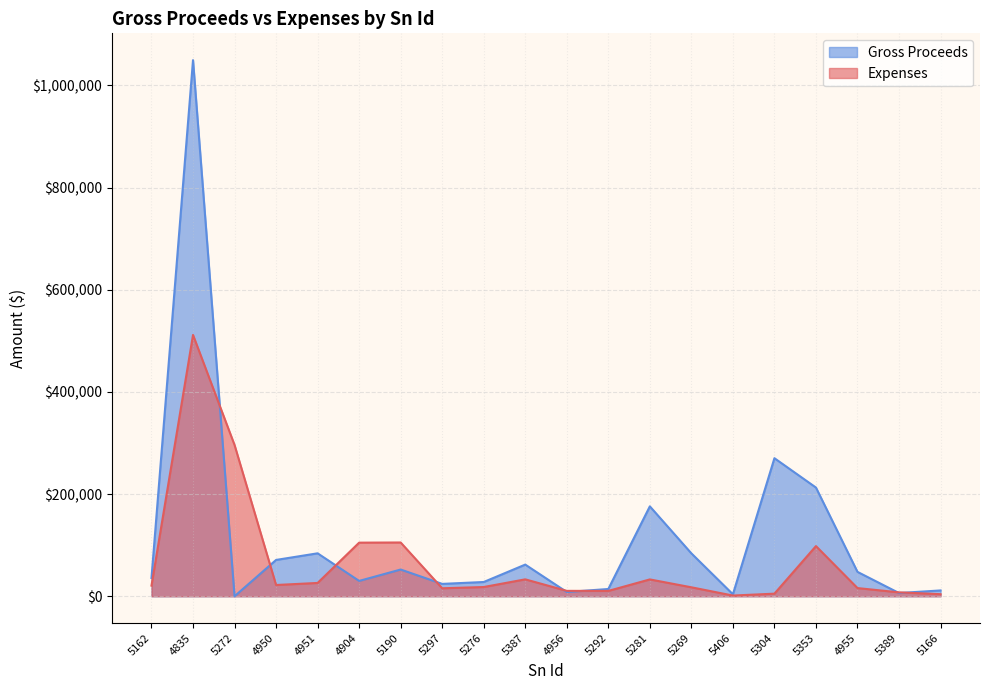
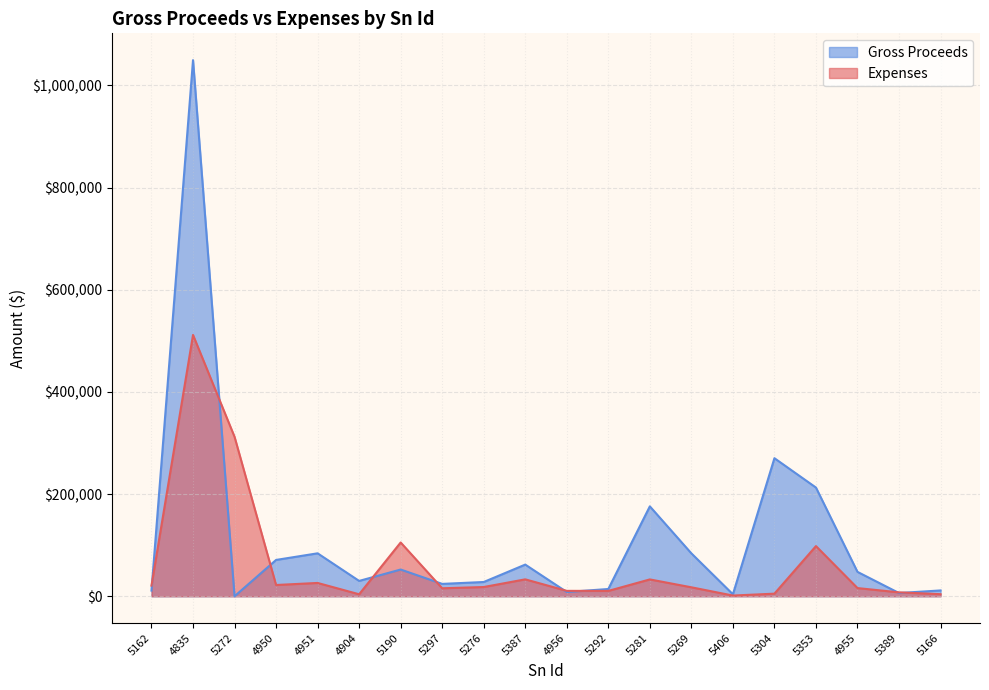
Gross Proceeds, 5162: $40,000 -> $10,000
Expenses, 5272: $300,000 -> $310,000
Expenses, 4904: $100,000 -> $0
